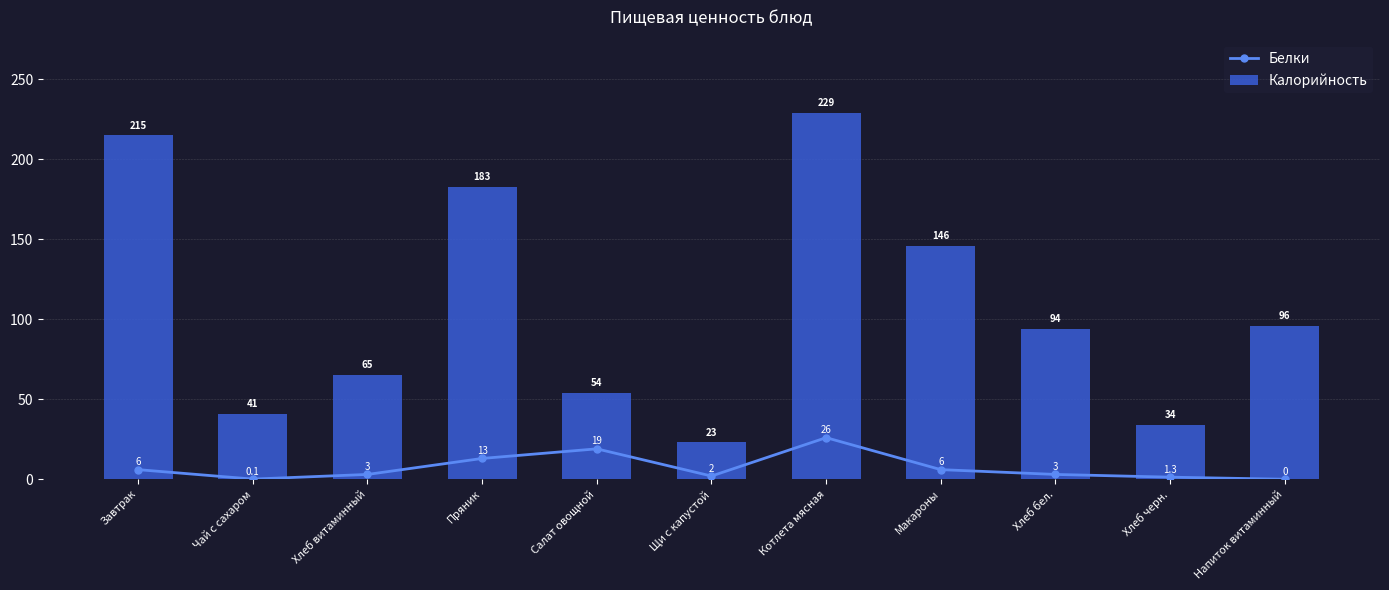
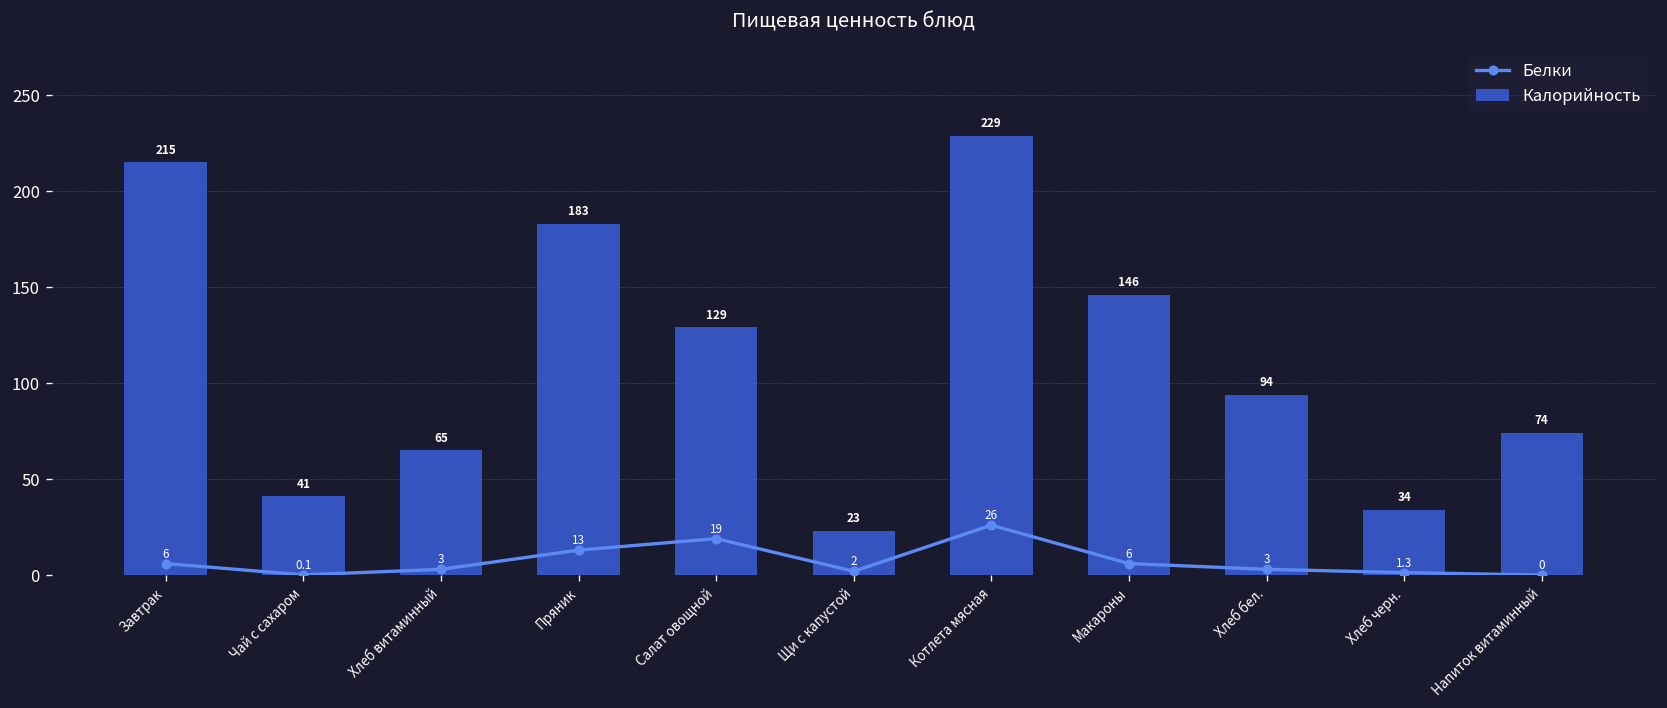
Калорийность, Салат овощной: 54 -> 129
Калорийность, Напиток витаминный: 96 -> 74
